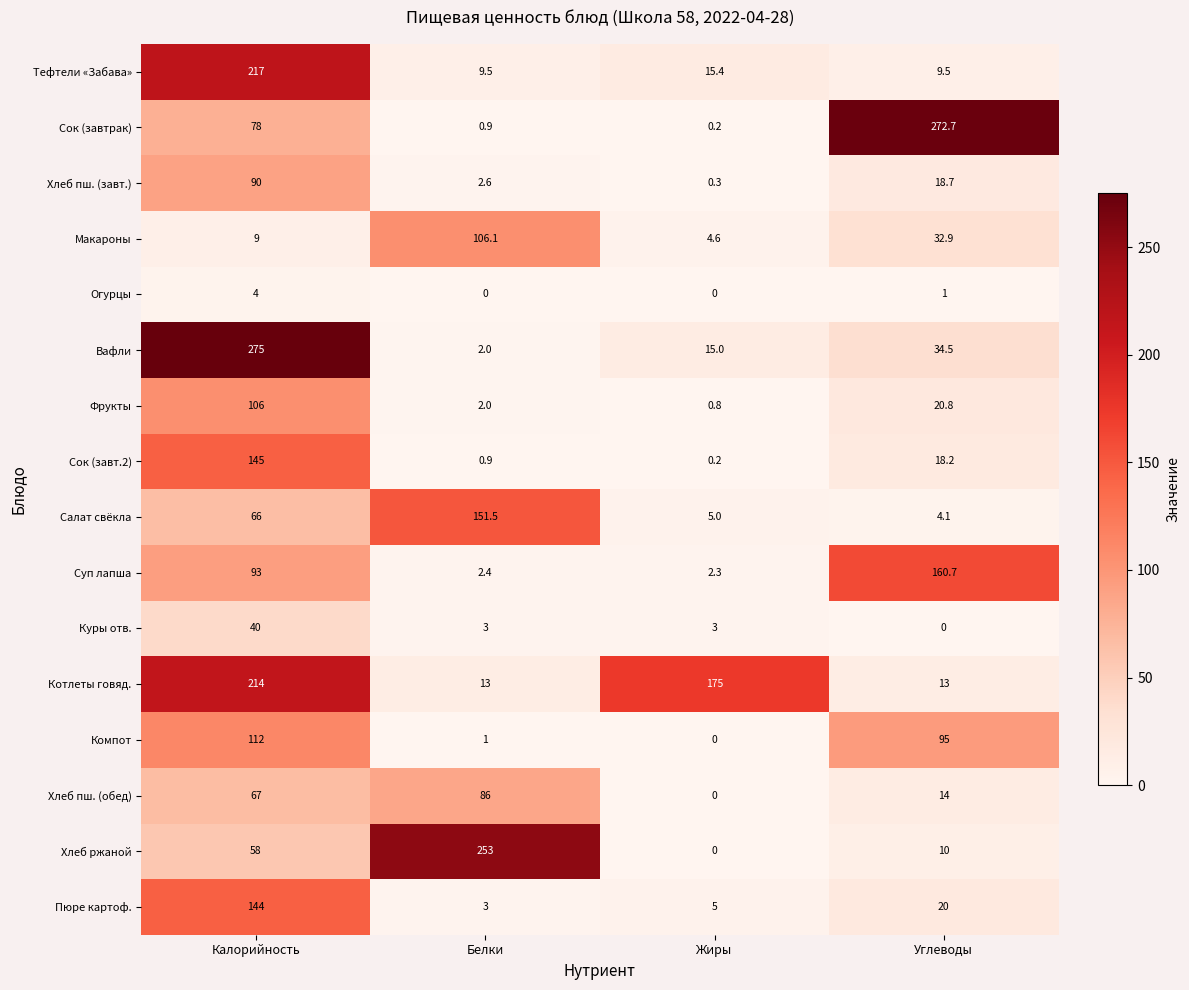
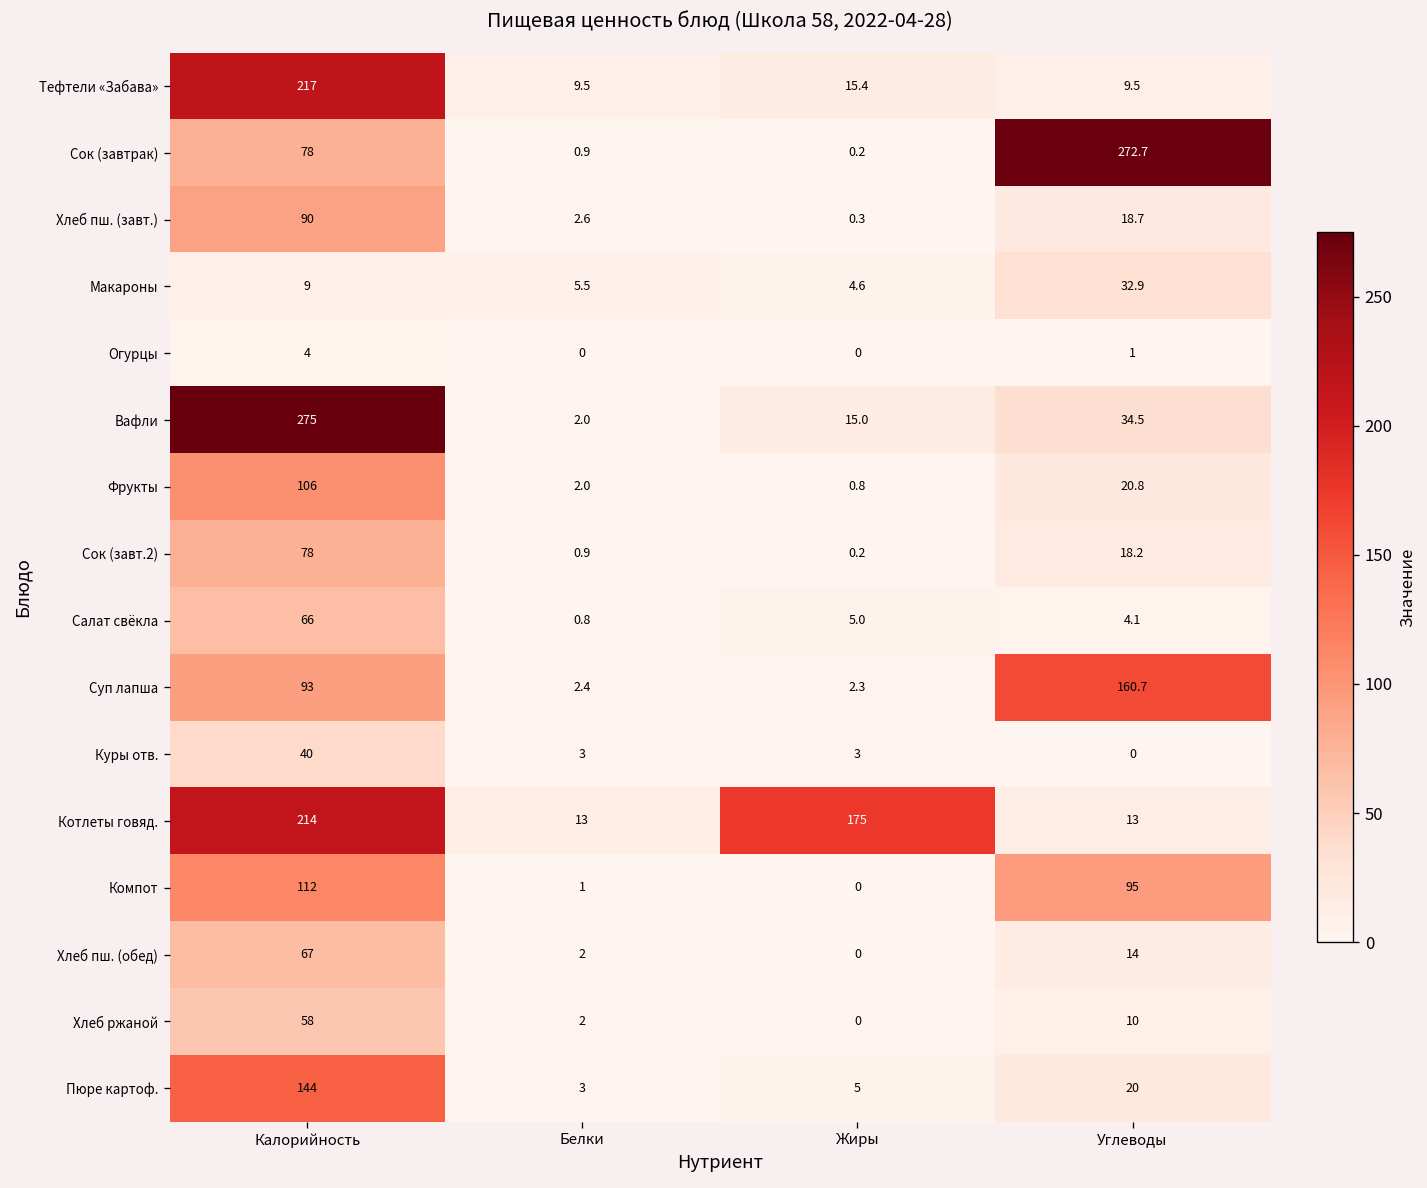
Макароны, Белки: 106.1 -> 5.5
Сок (завт.2), Калорийность: 145 -> 78
Салат свёкла, Белки: 151.5 -> 0.8
Хлеб пш. (обед), Белки: 86 -> 2
Хлеб ржаной, Белки: 253 -> 2
